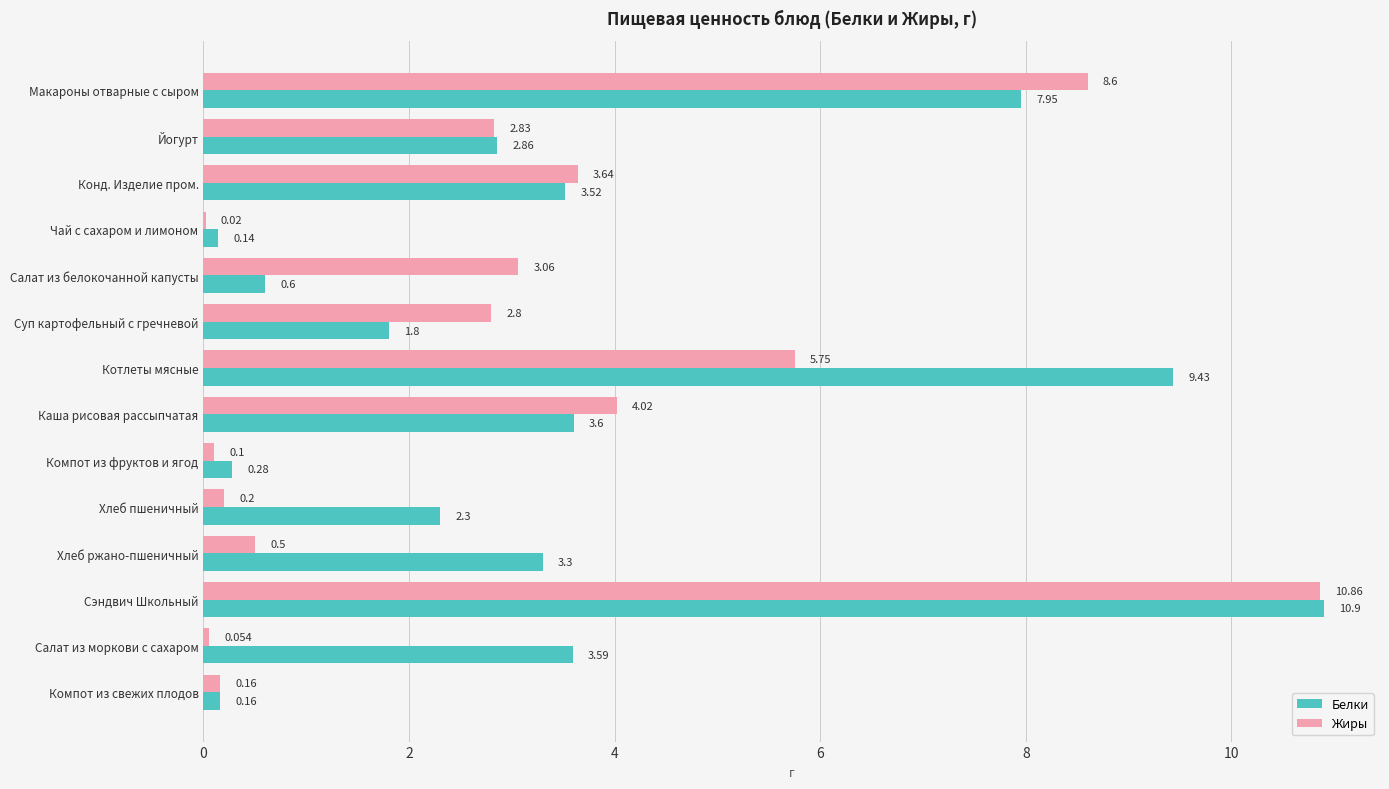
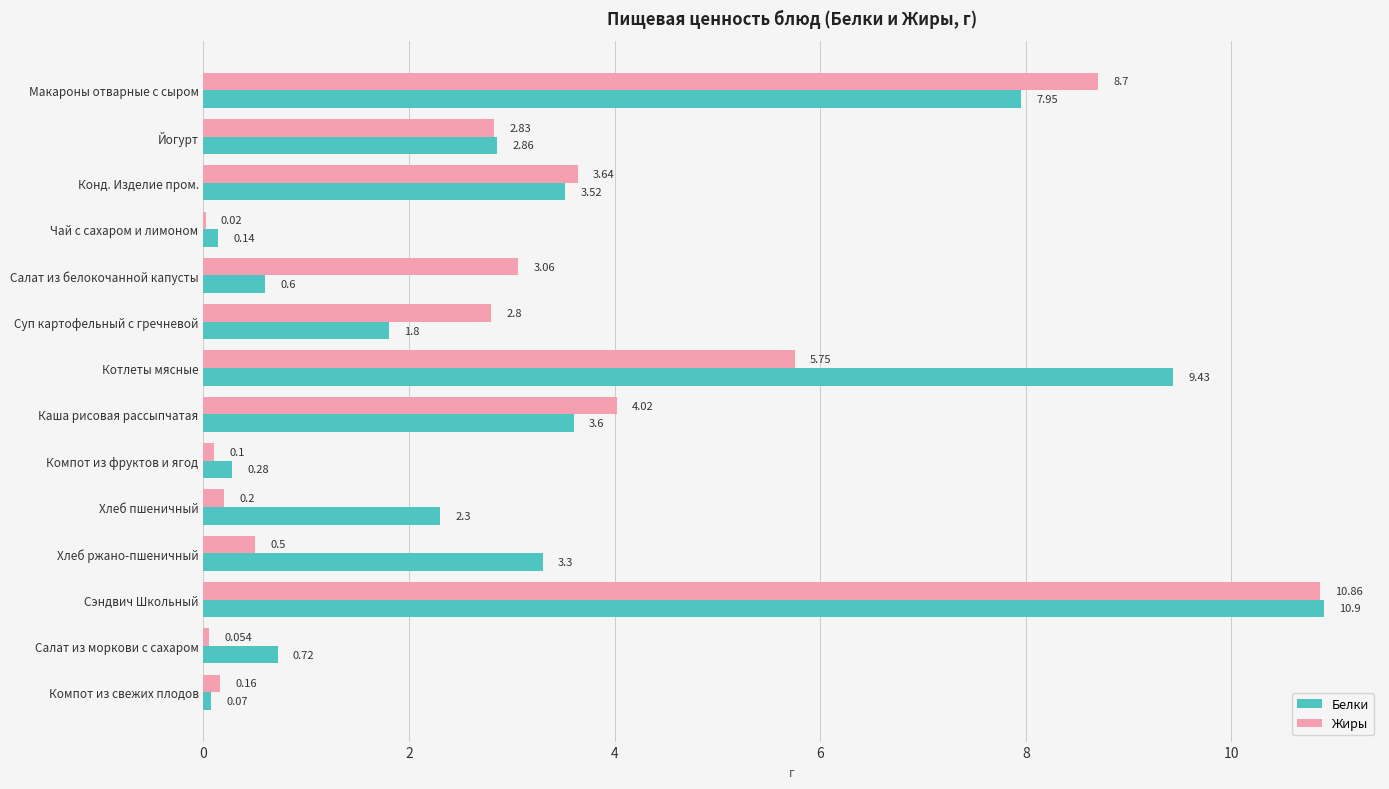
Жиры, Макароны отварные с сыром: 8.6 -> 8.7
Белки, Салат из моркови с сахаром: 3.59 -> 0.72
Белки, Компот из свежих плодов: 0.16 -> 0.07
